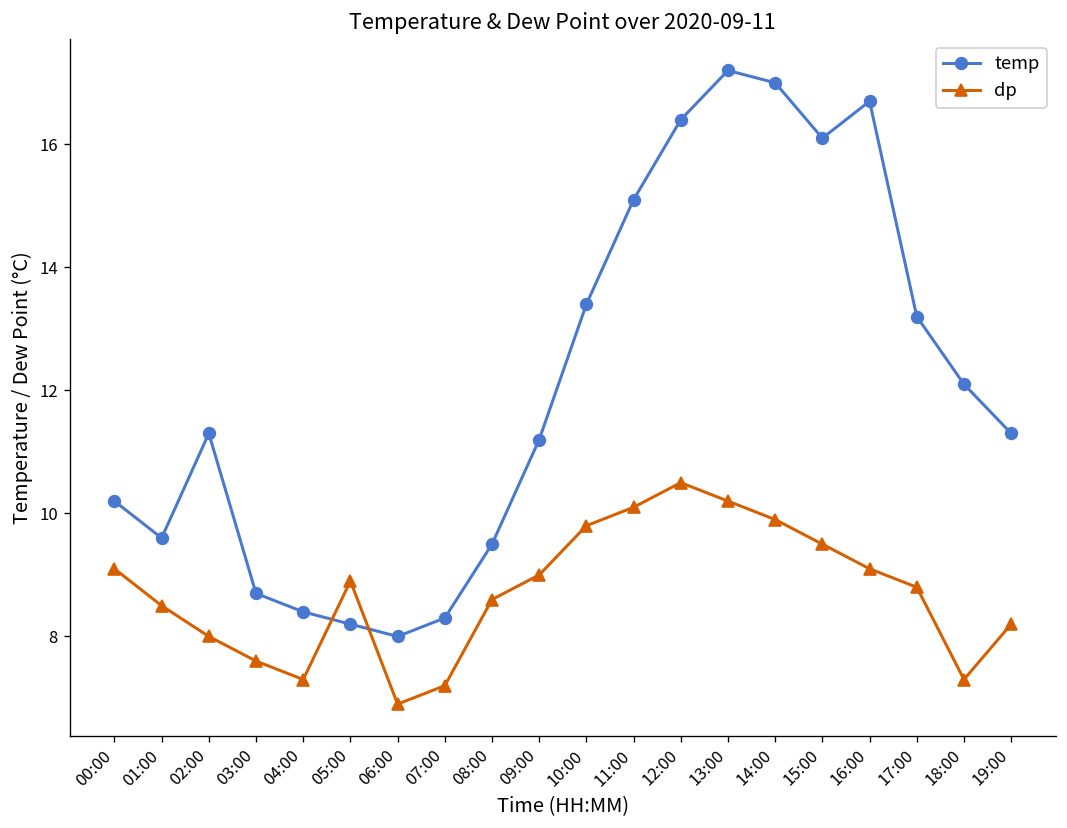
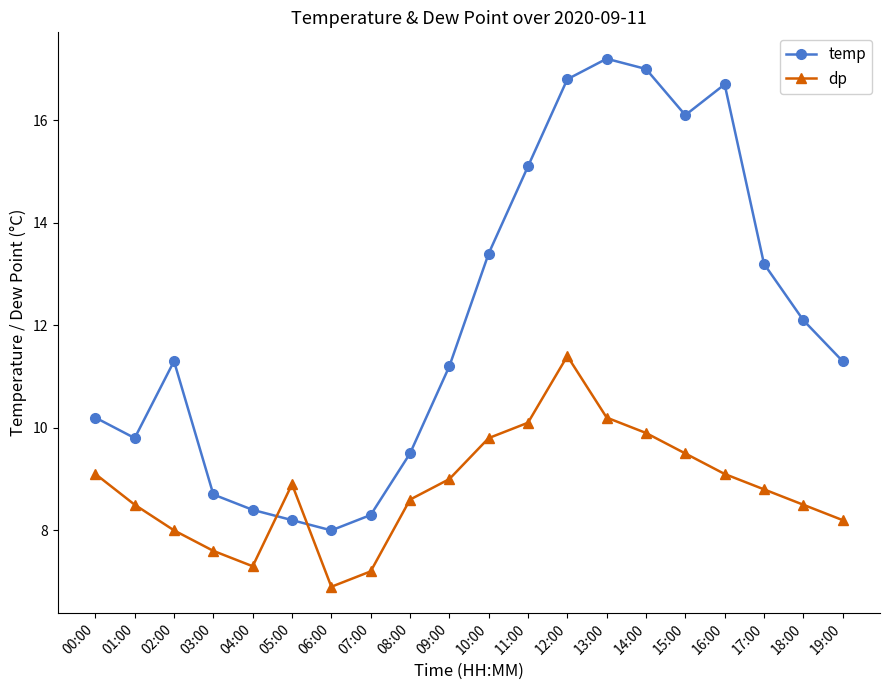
temp, 01:00: 9.6 -> 9.8
temp, 12:00: 16.4 -> 16.8
dp, 12:00: 10.5 -> 11.4
dp, 18:00: 7.3 -> 8.5
